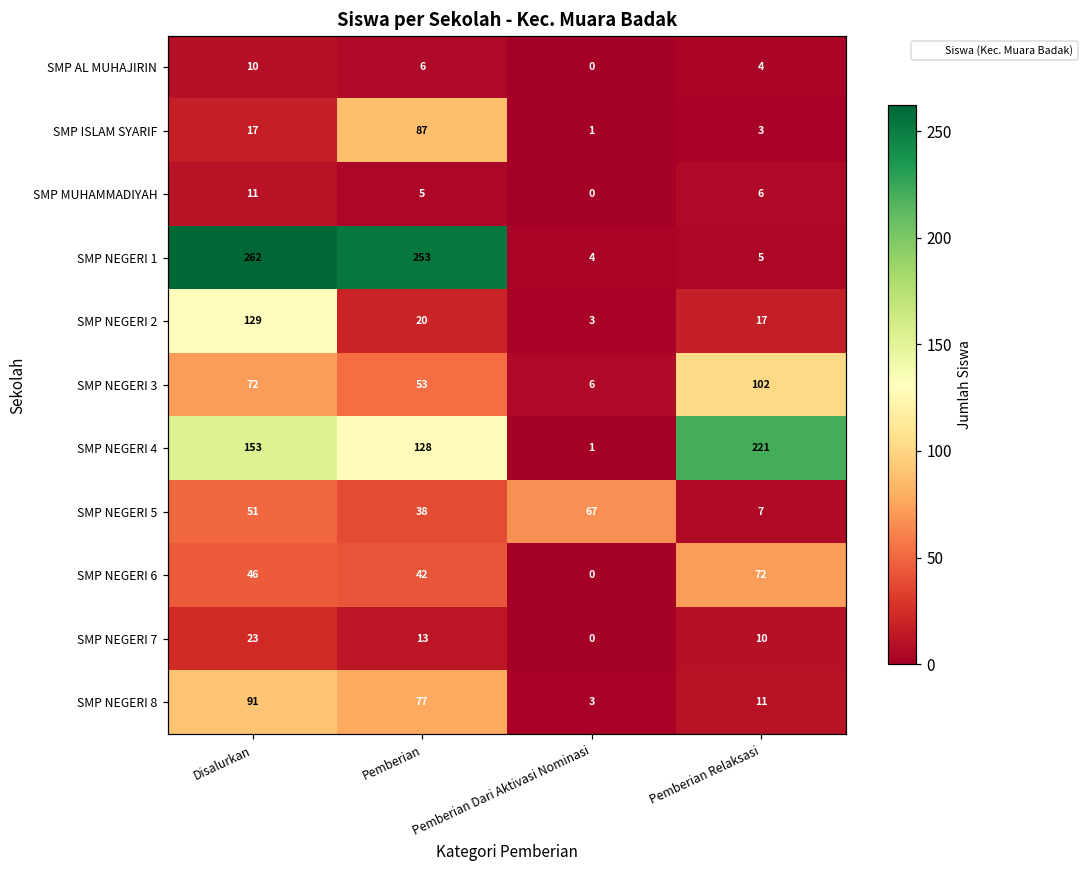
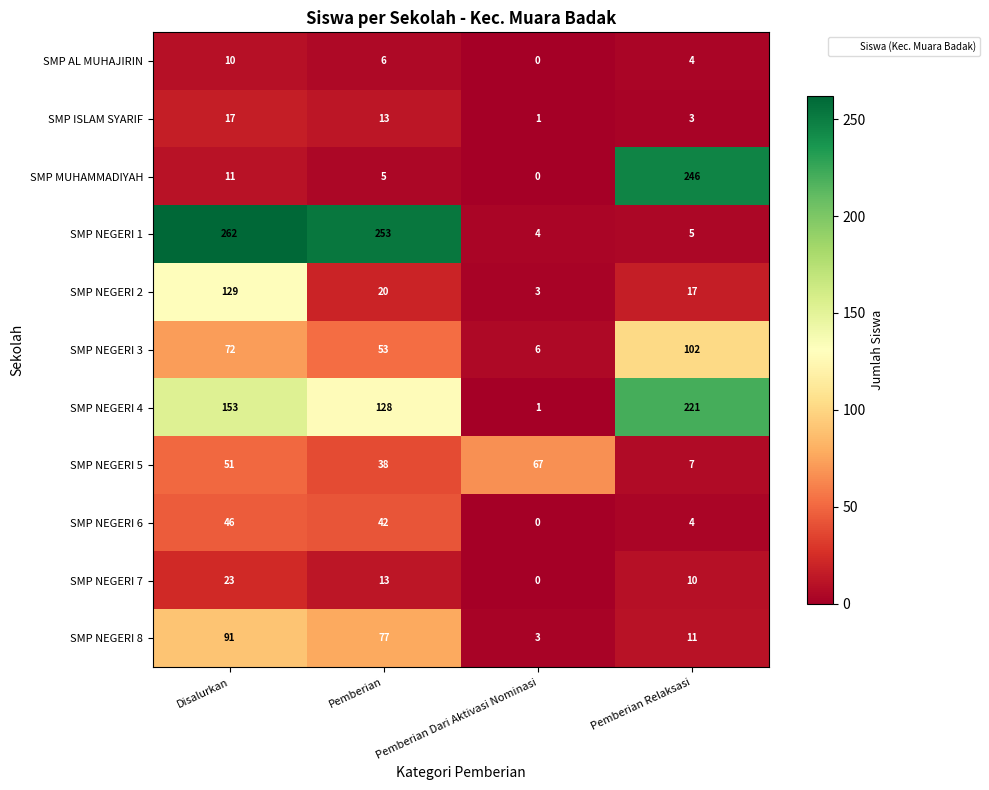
SMP ISLAM SYARIF, Pemberian: 87 -> 13
SMP MUHAMMADIYAH, Pemberian Relaksasi: 6 -> 246
SMP NEGERI 6, Pemberian Relaksasi: 72 -> 4
